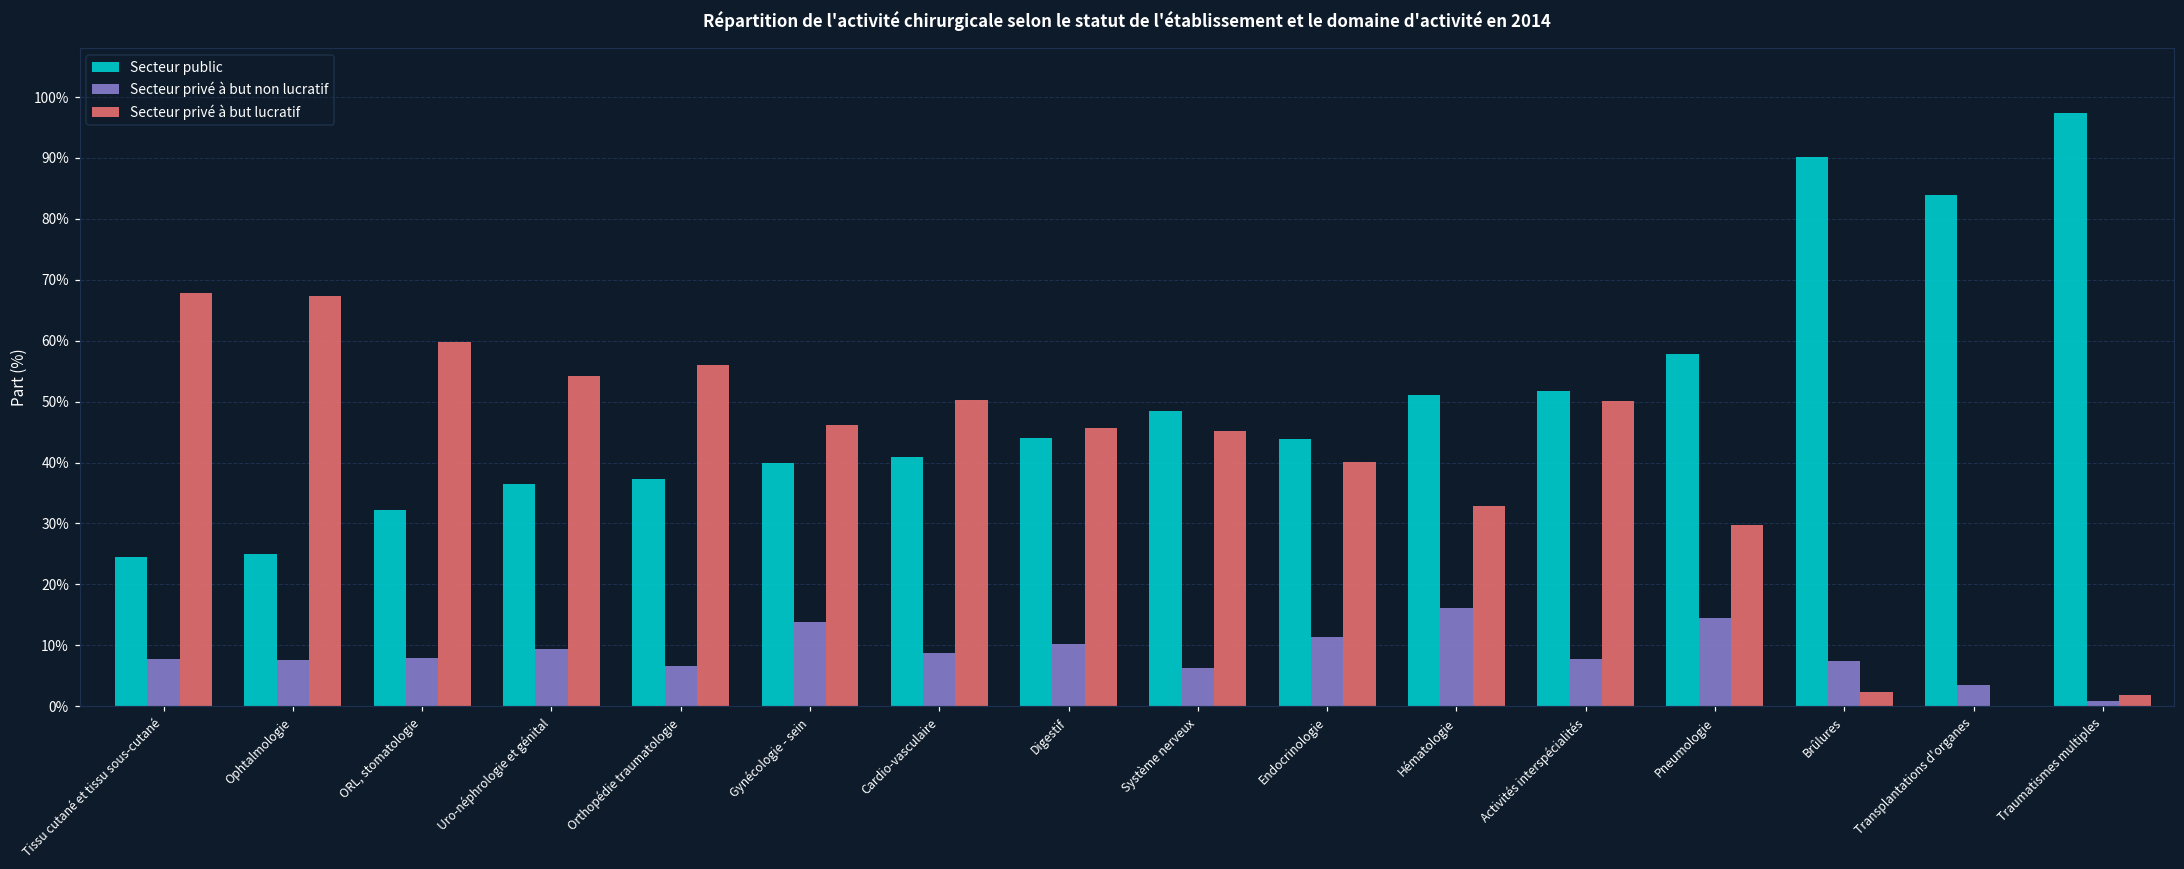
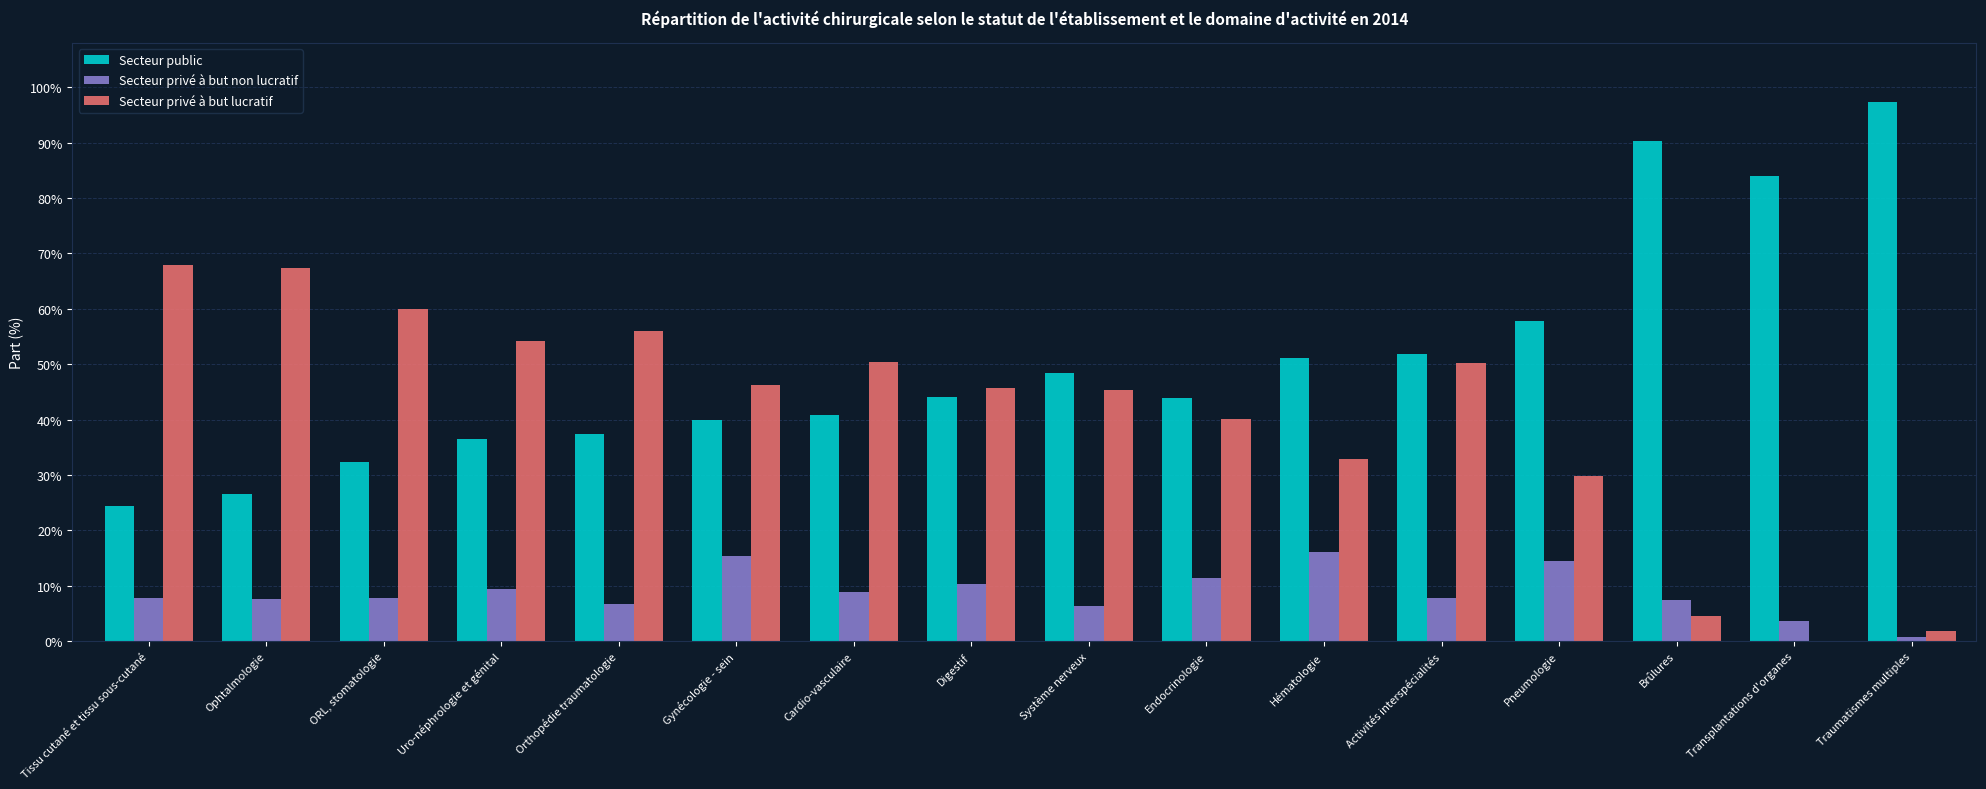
Secteur public, Ophtalmologie: 25% -> 27%
Secteur privé à but non lucratif, Gynécologie - sein: 14% -> 15%
Secteur privé à but lucratif, Brûlures: 2% -> 4%
